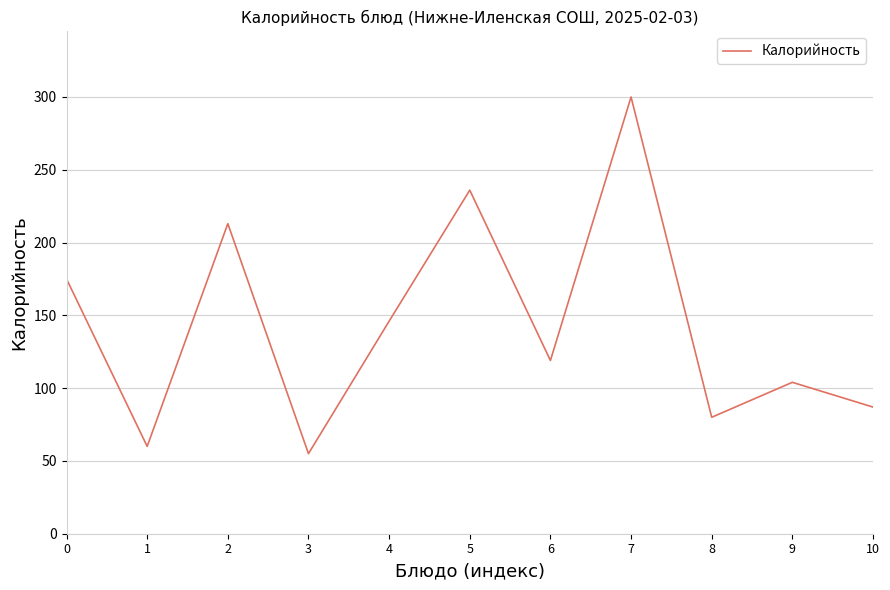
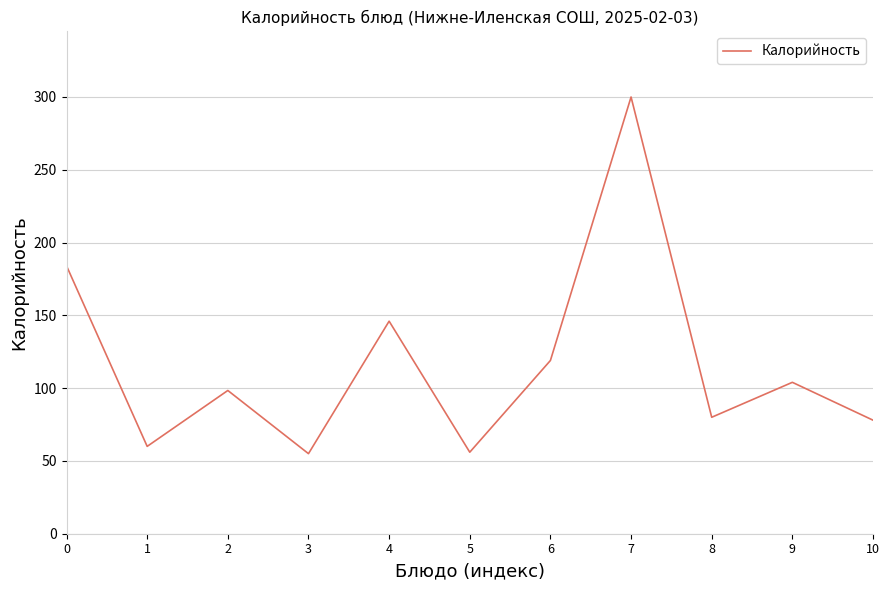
0: 175 -> 184
2: 213 -> 98
5: 236 -> 56
10: 87 -> 78
